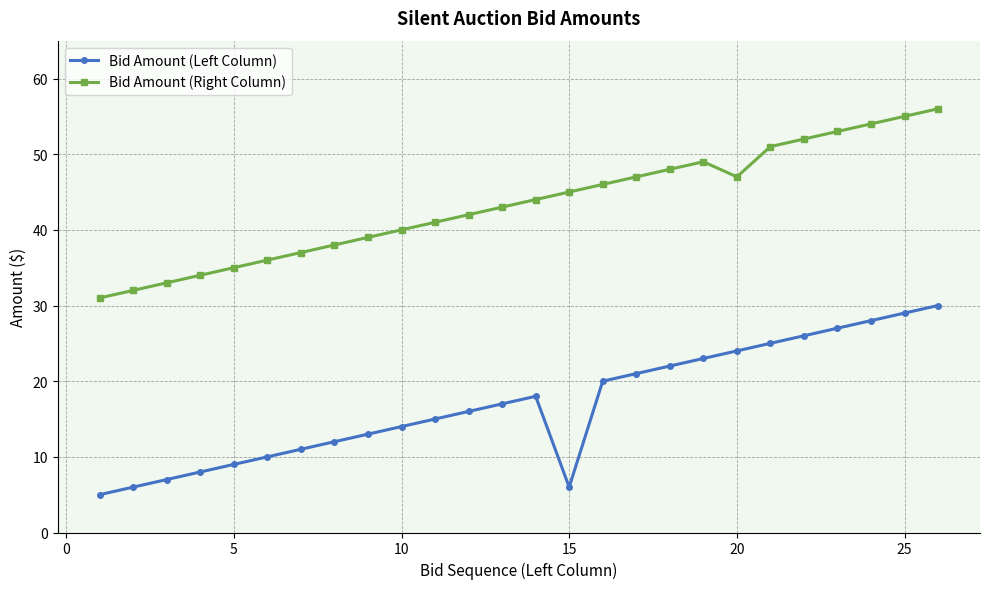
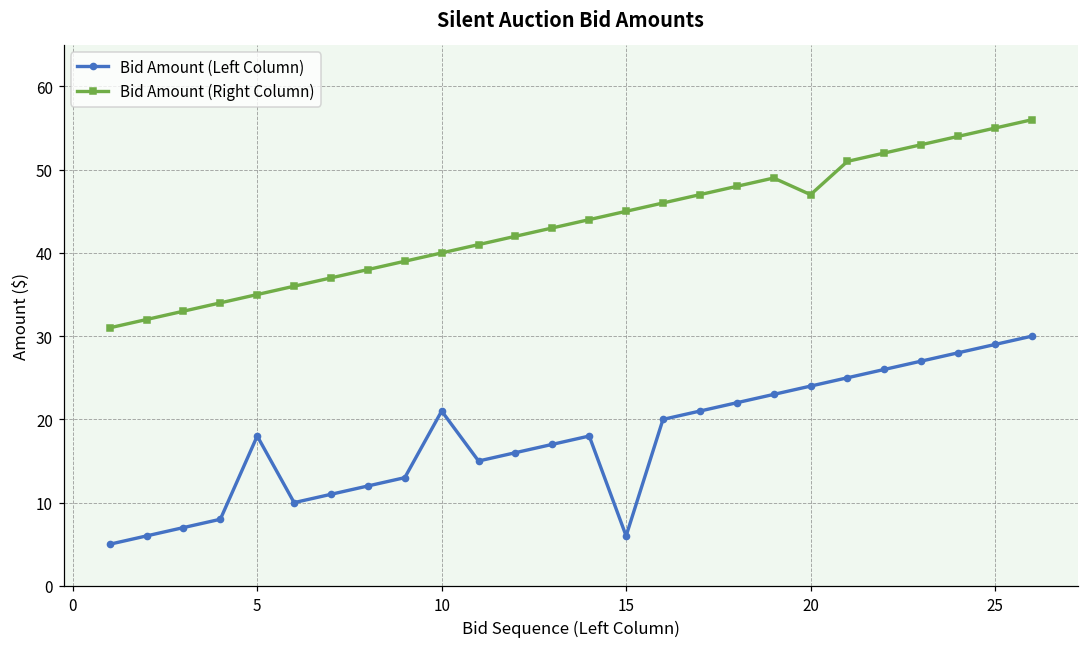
Bid Amount (Left Column), 5: 9 -> 18
Bid Amount (Left Column), 10: 14 -> 21
